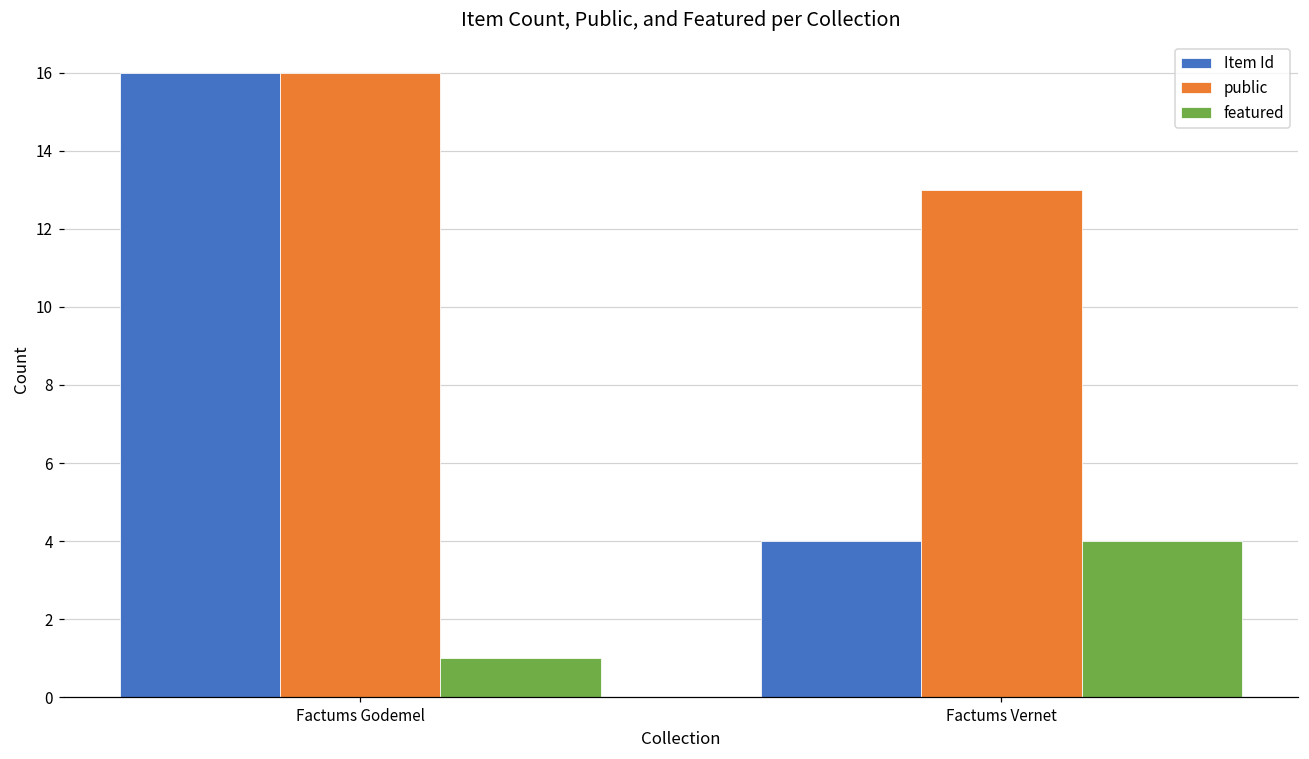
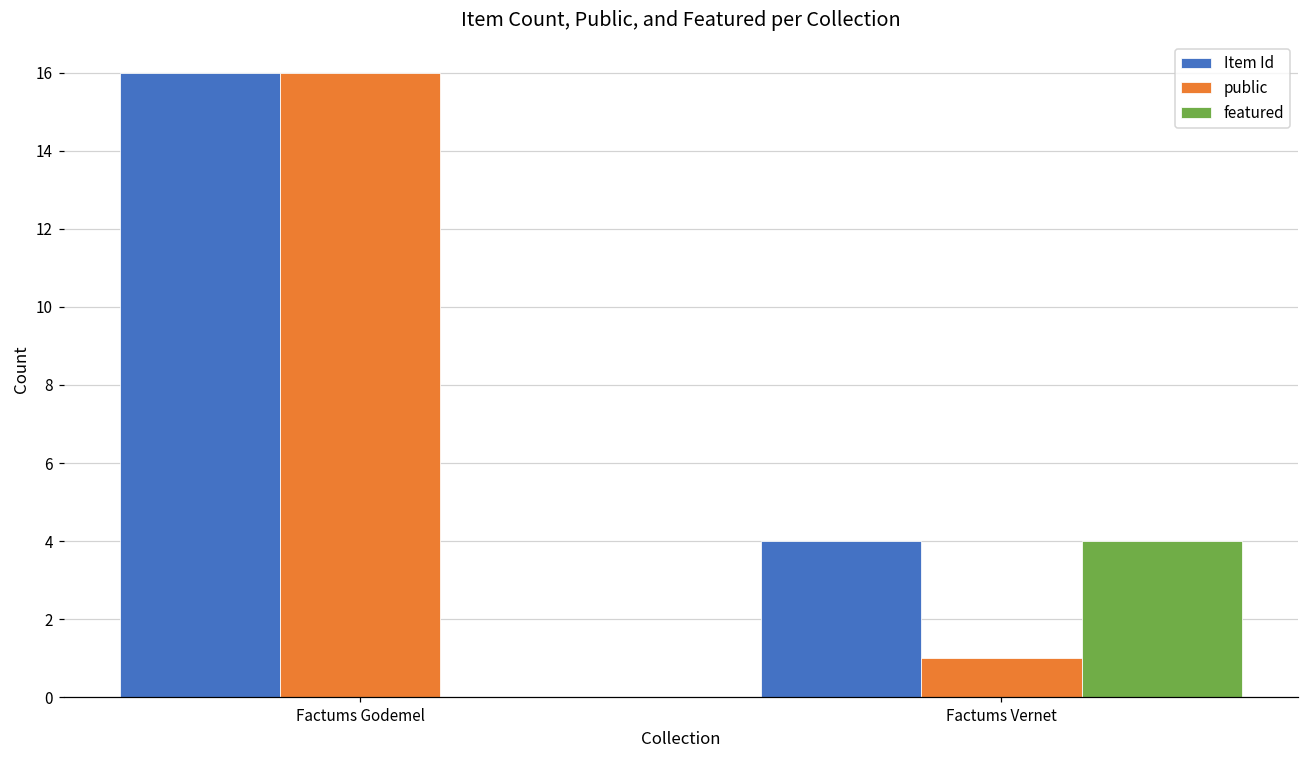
featured, Factums Godemel: 1 -> 0
public, Factums Vernet: 13 -> 1
